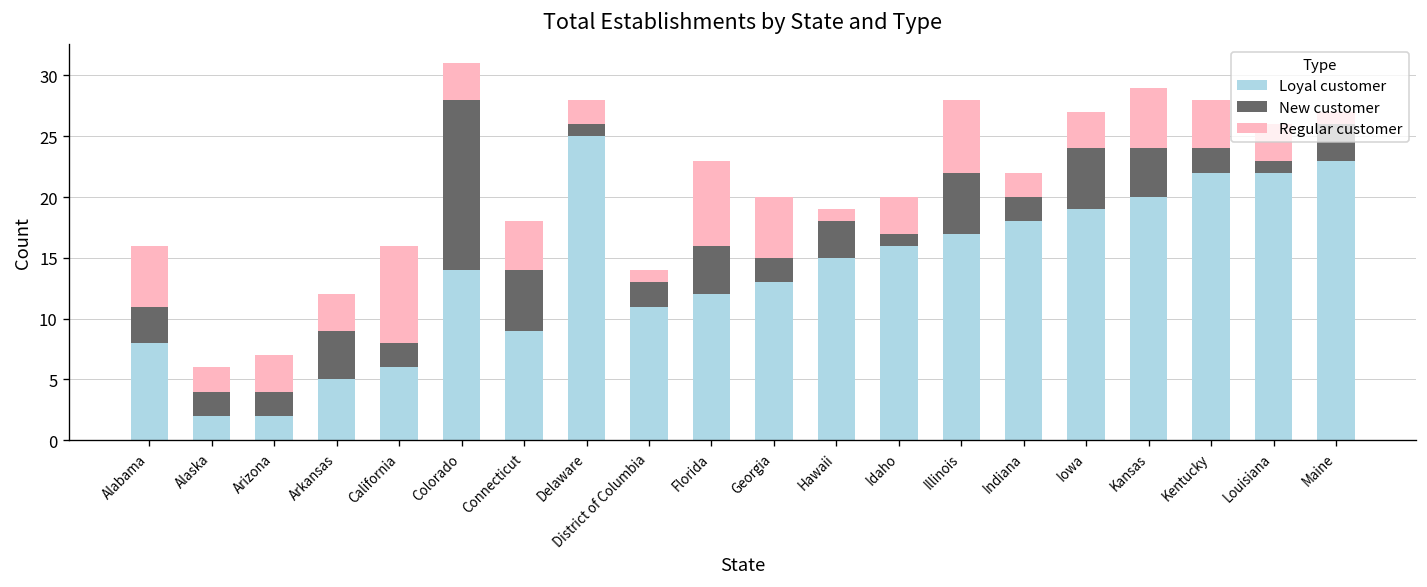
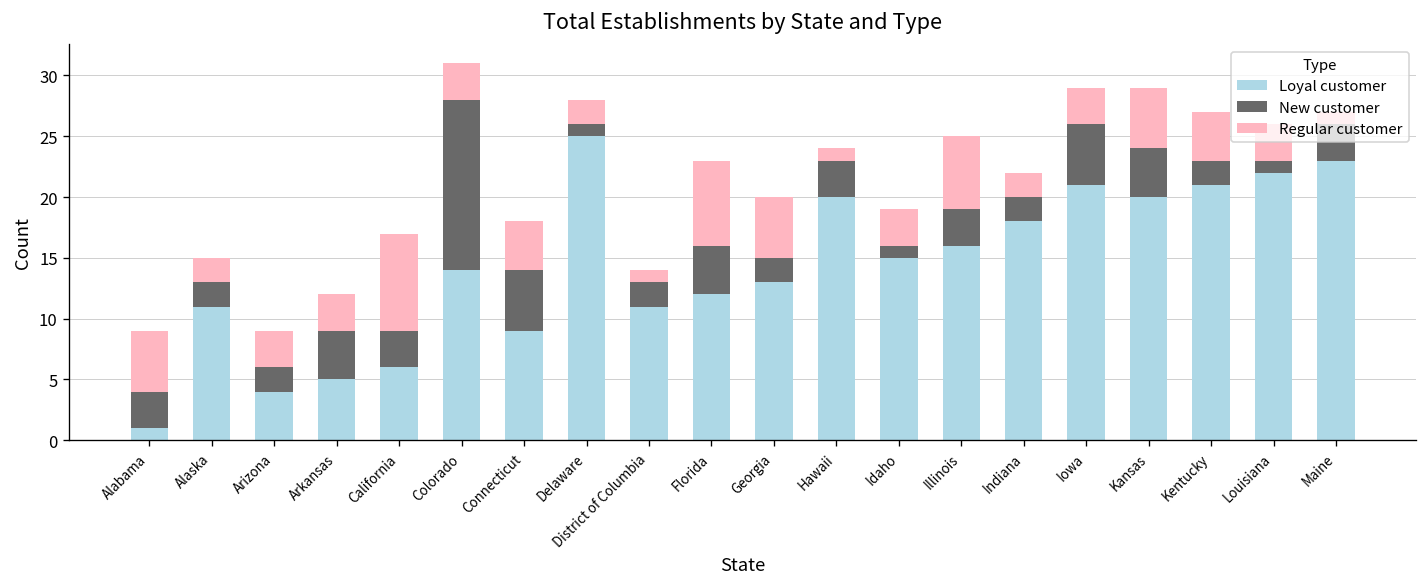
Loyal customer, Alabama: 8 -> 1
Loyal customer, Alaska: 2 -> 11
Loyal customer, Arizona: 2 -> 4
New customer, California: 2 -> 3
Loyal customer, Hawaii: 15 -> 20
Loyal customer, Idaho: 16 -> 15
Loyal customer, Illinois: 17 -> 16
New customer, Illinois: 5 -> 3
Loyal customer, Iowa: 19 -> 21
Loyal customer, Kentucky: 22 -> 21
